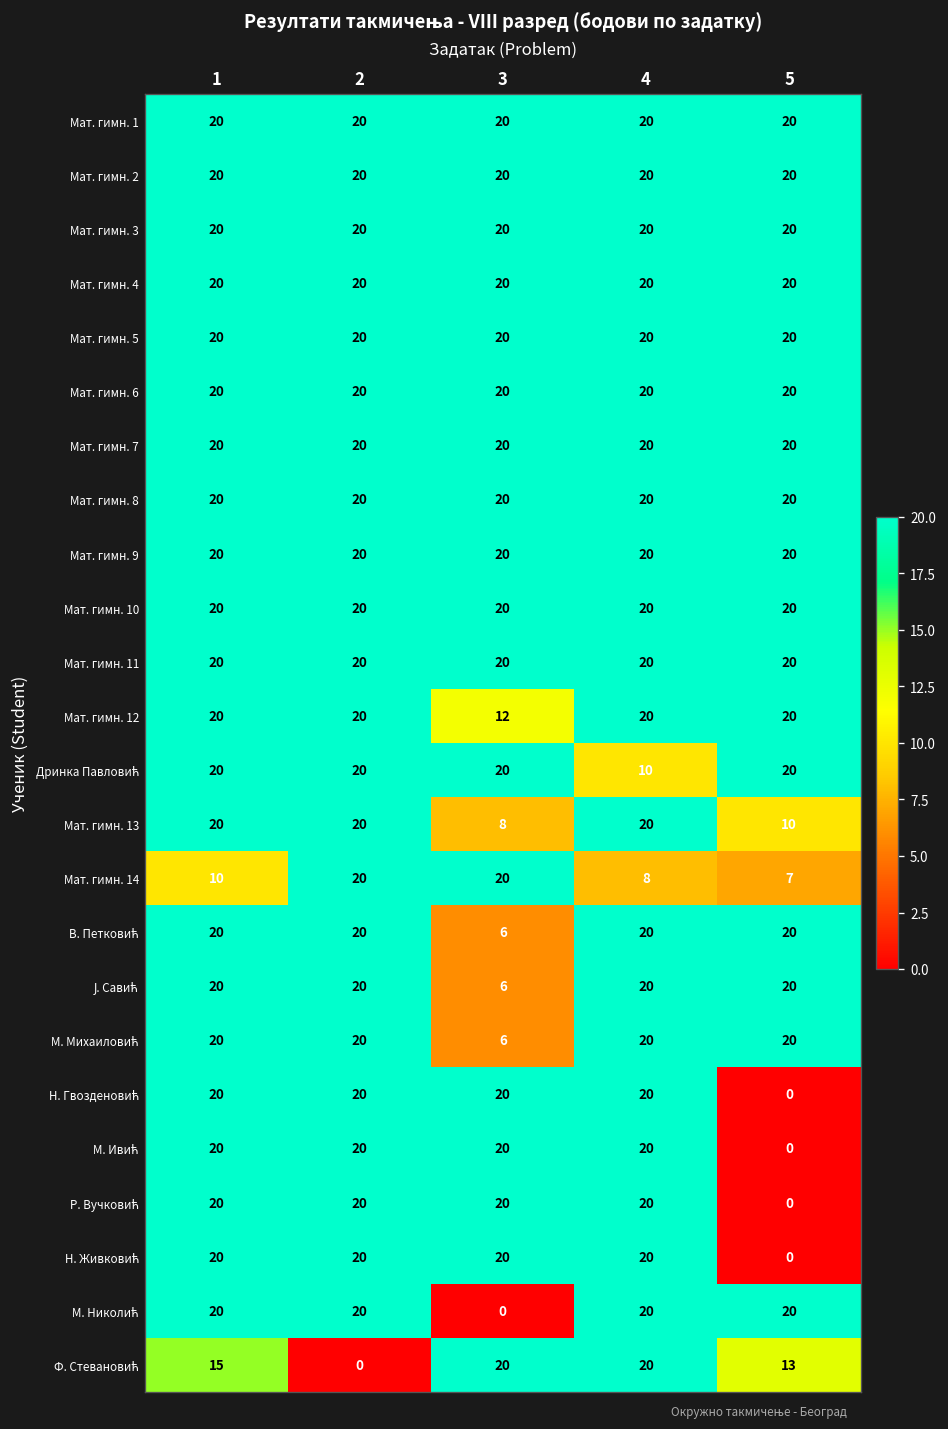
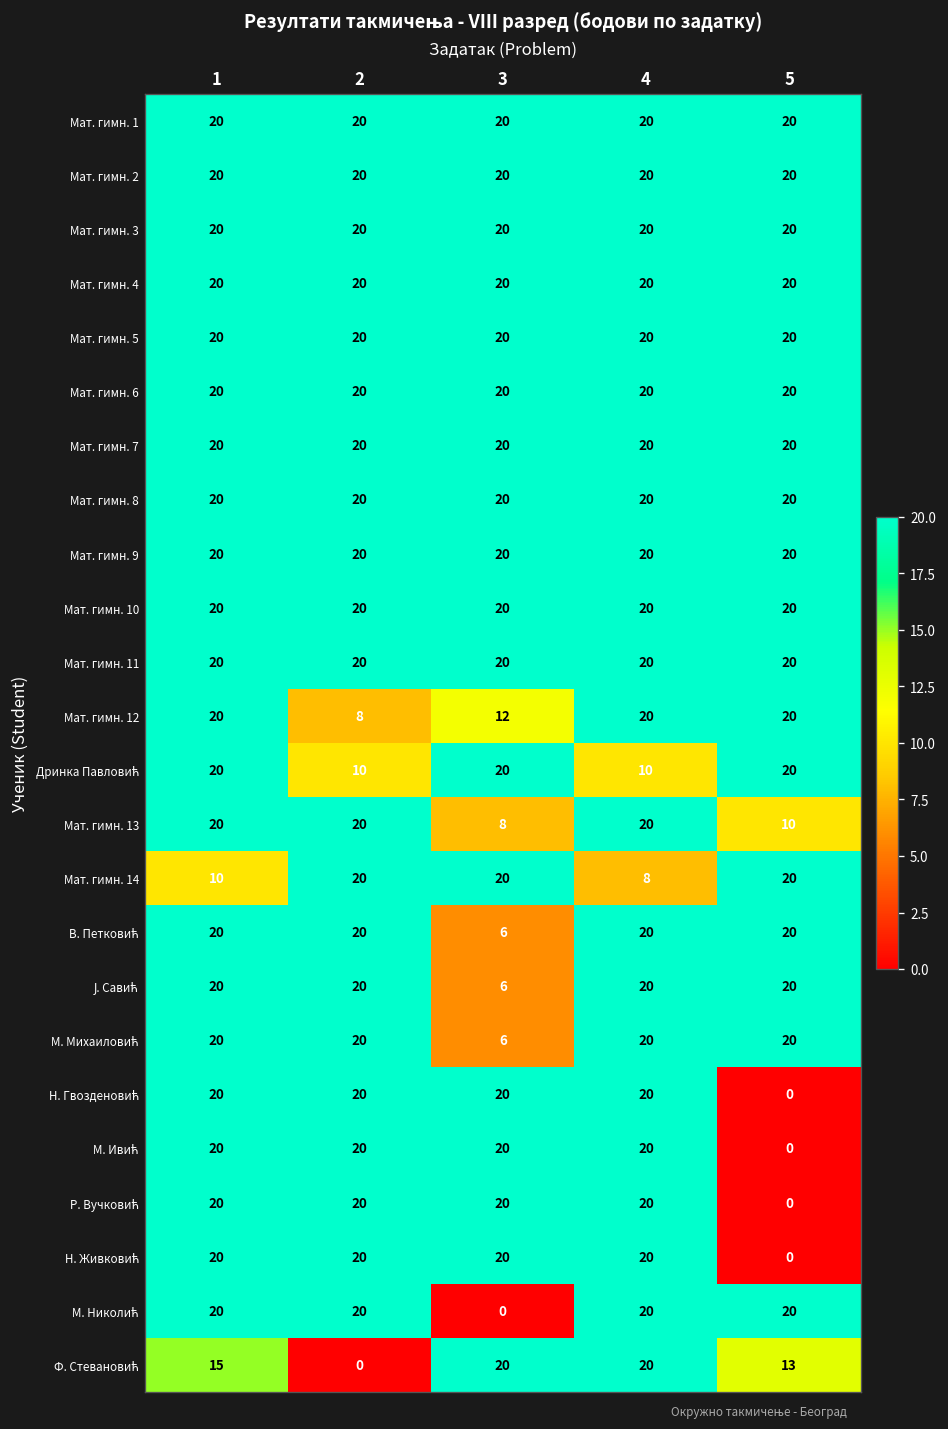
Мат. гимн. 12, 2: 20 -> 8
Дринка Павловић, 2: 20 -> 10
Мат. гимн. 14, 5: 7 -> 20
